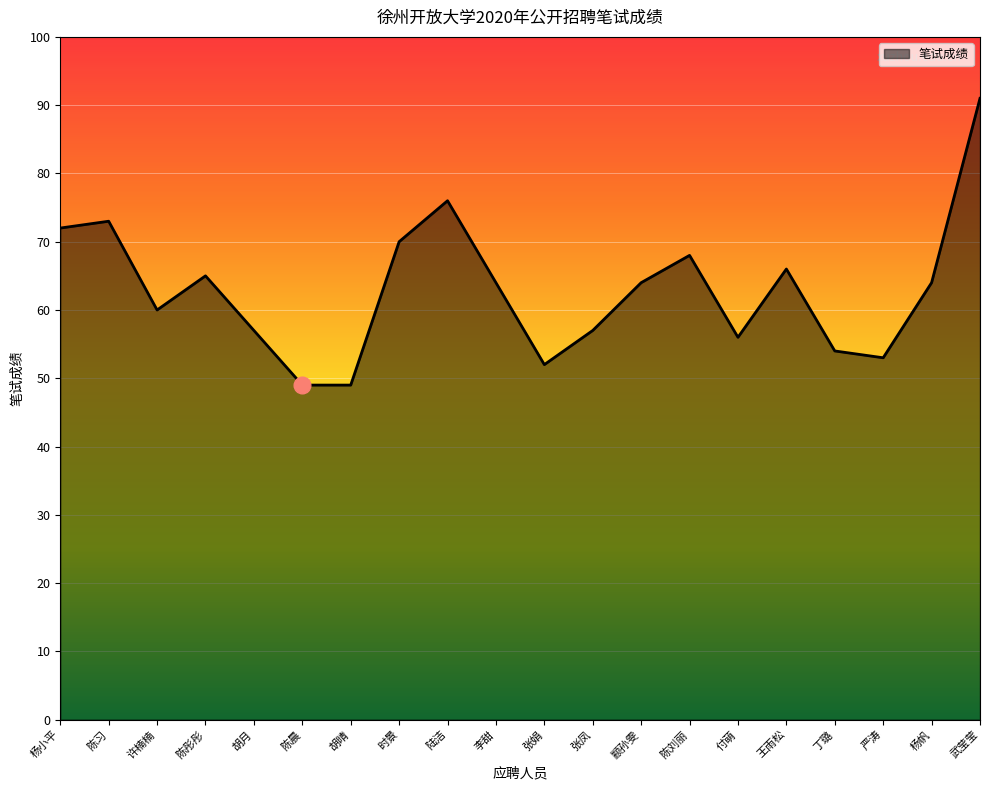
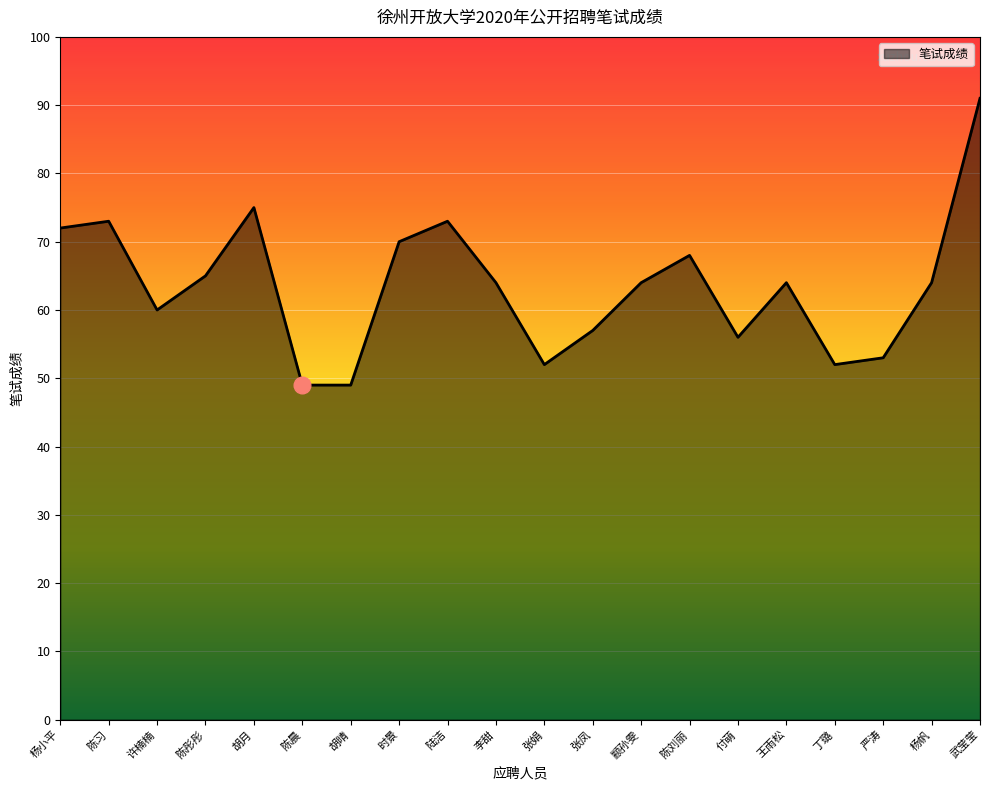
笔试成绩, 胡月: 57 -> 75
笔试成绩, 陆洁: 76 -> 73
笔试成绩, 王雨松: 66 -> 64
笔试成绩, 丁璐: 54 -> 52
